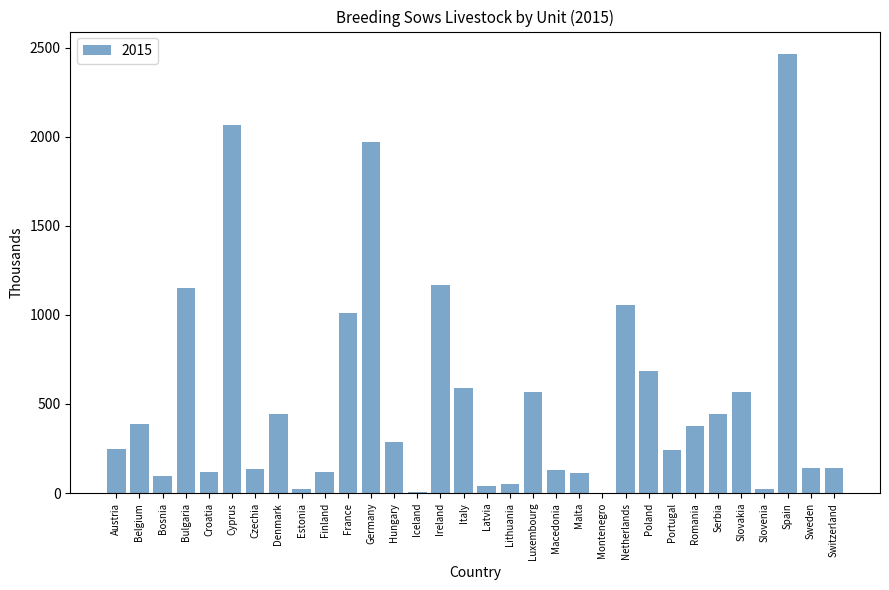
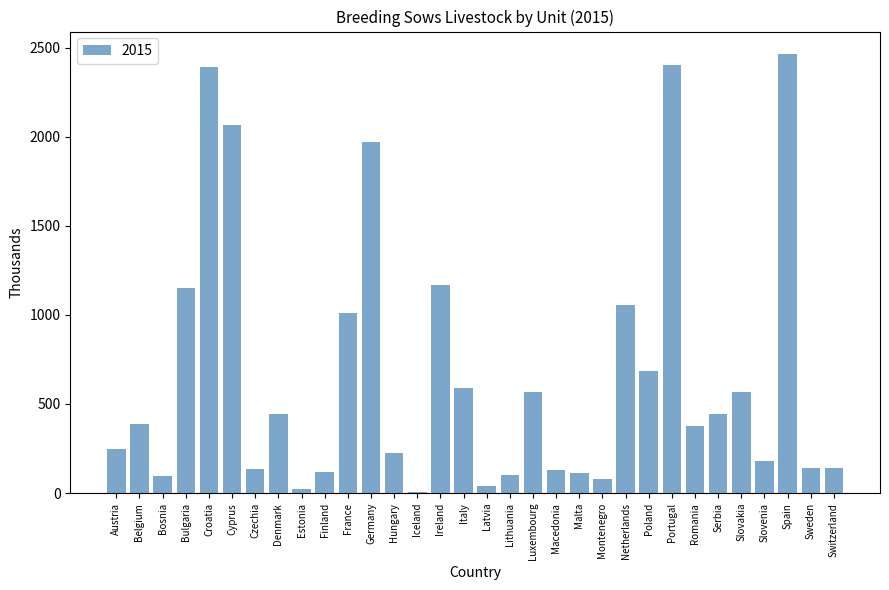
Croatia: 120 -> 2390
Hungary: 290 -> 220
Lithuania: 50 -> 100
Montenegro: 0 -> 80
Portugal: 240 -> 2400
Slovenia: 20 -> 180
